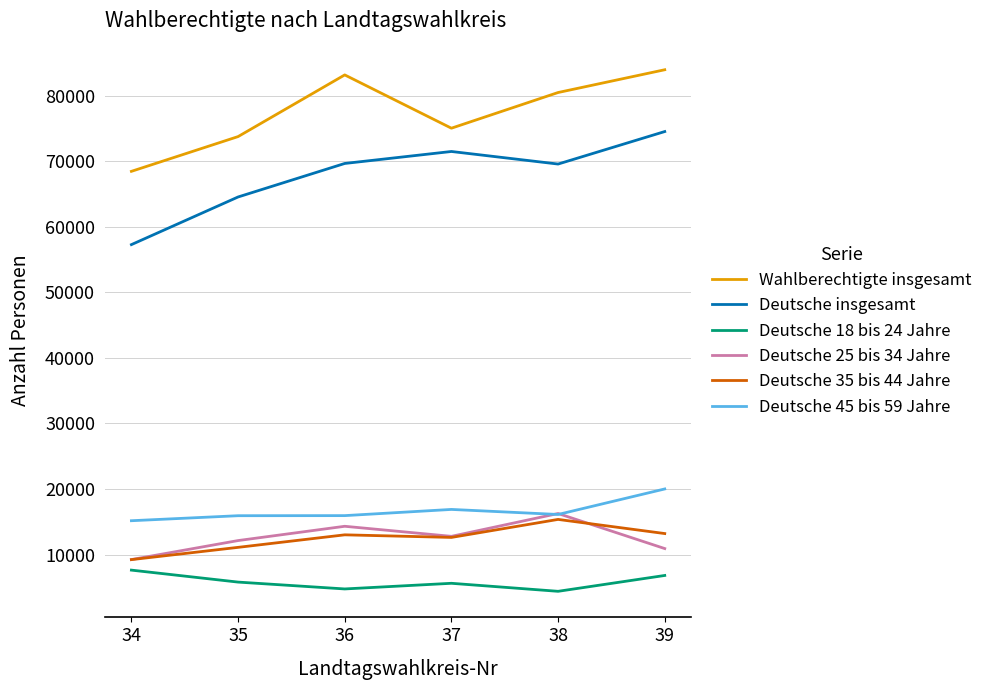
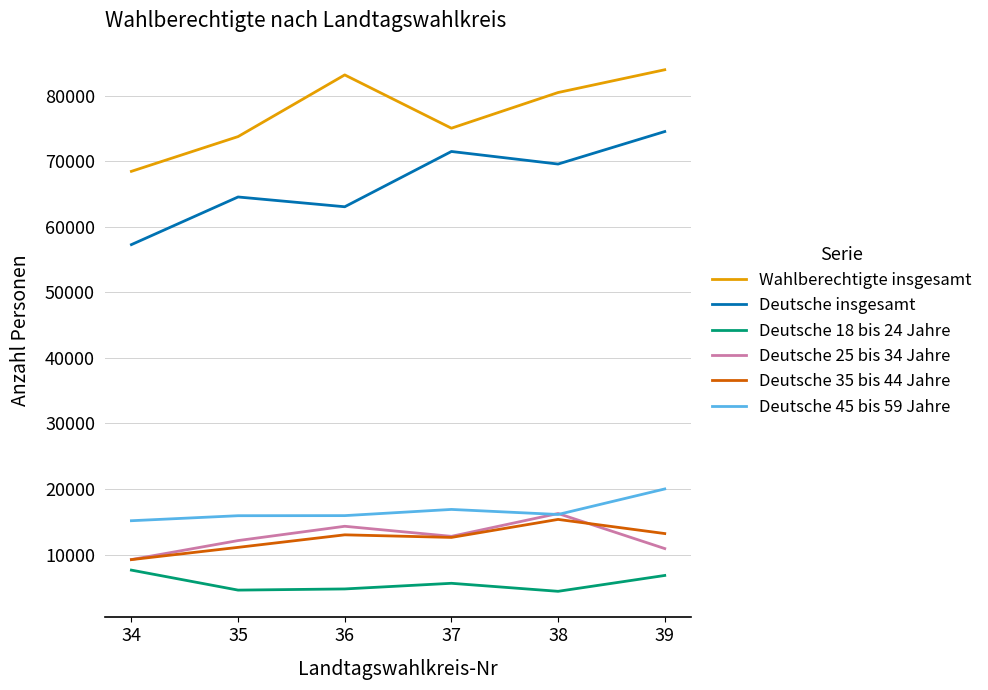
Deutsche 18 bis 24 Jahre, 35: 6000 -> 5000
Deutsche insgesamt, 36: 70000 -> 63000
